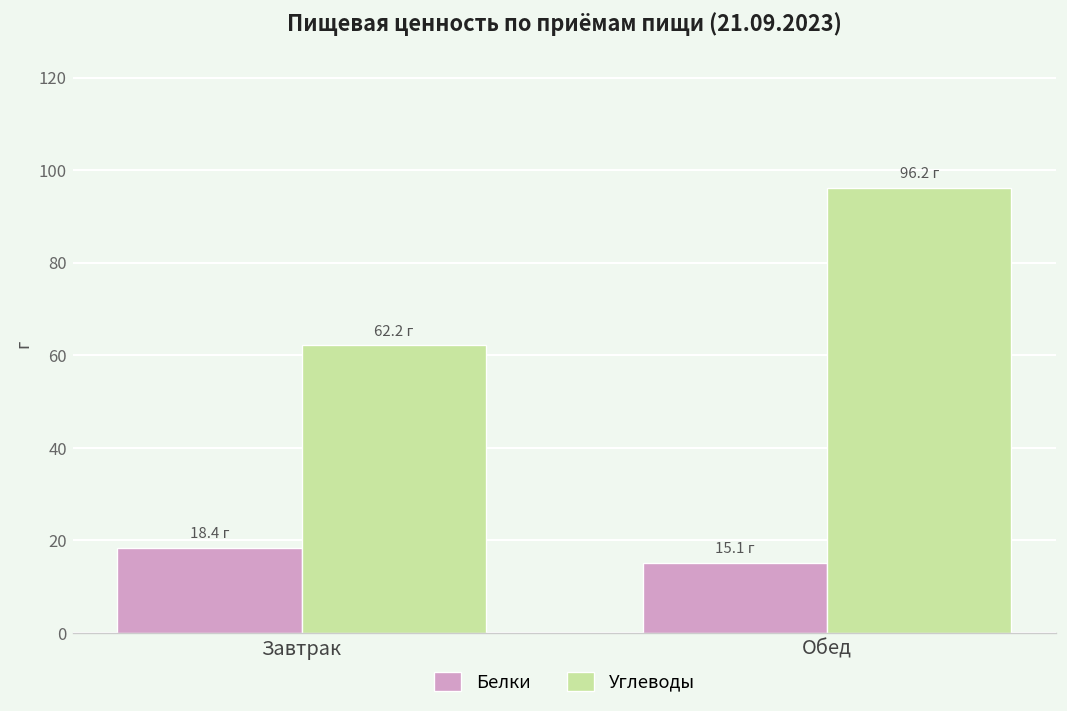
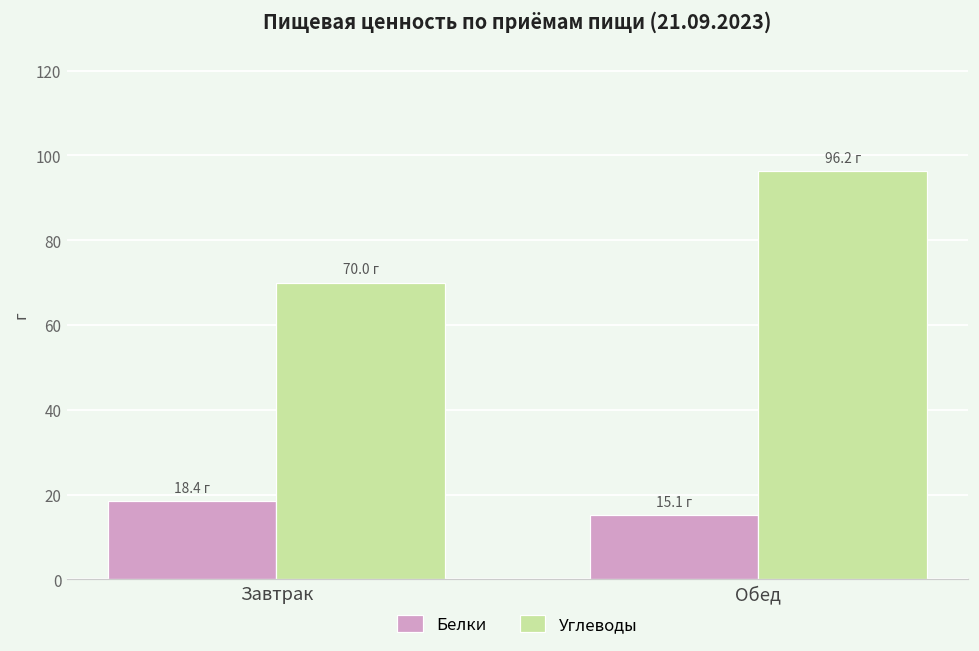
Углеводы, Завтрак: 62.2 -> 70.0
